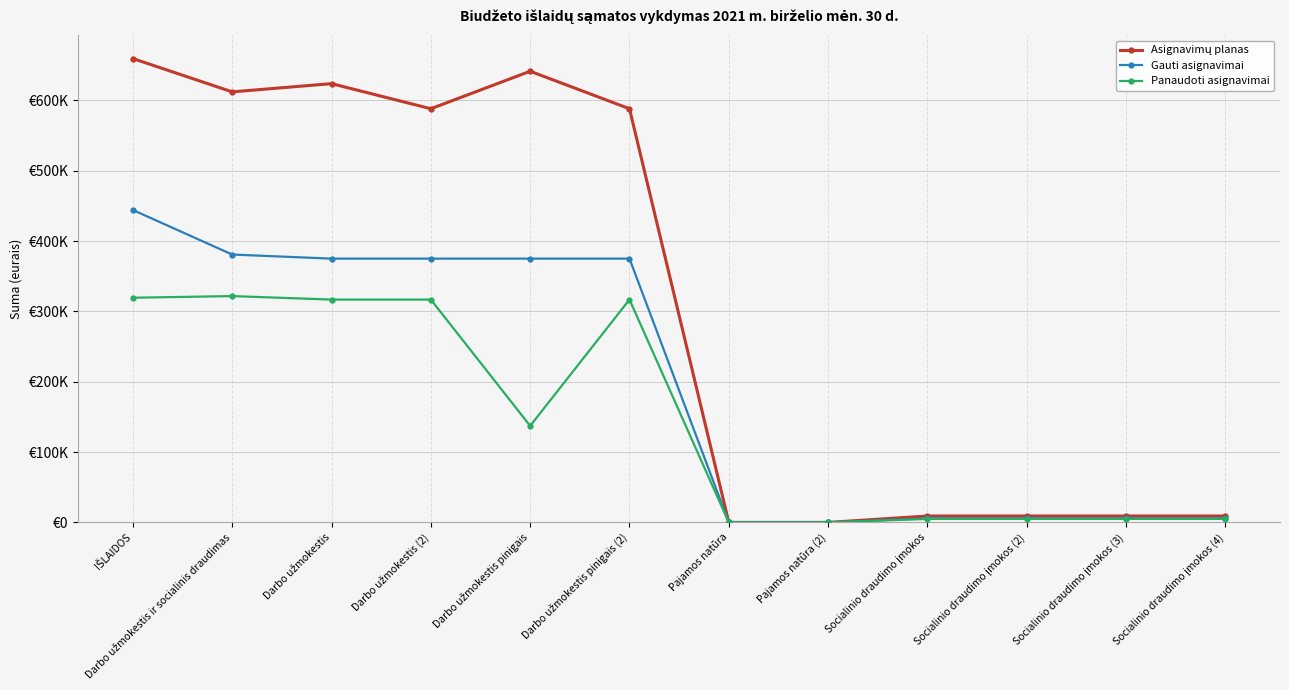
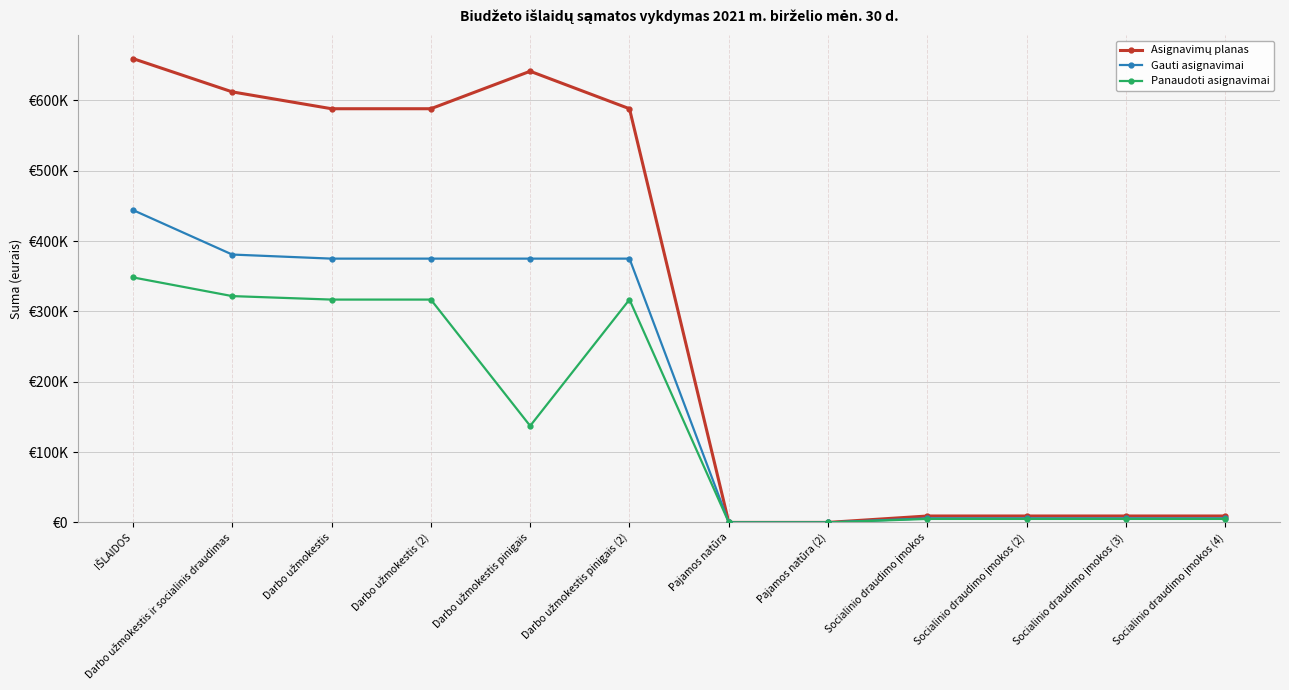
Panaudoti asignavimai, IŠLAIDOS: €320000 -> €350000
Asignavimų planas, Darbo užmokestis: €620000 -> €590000
